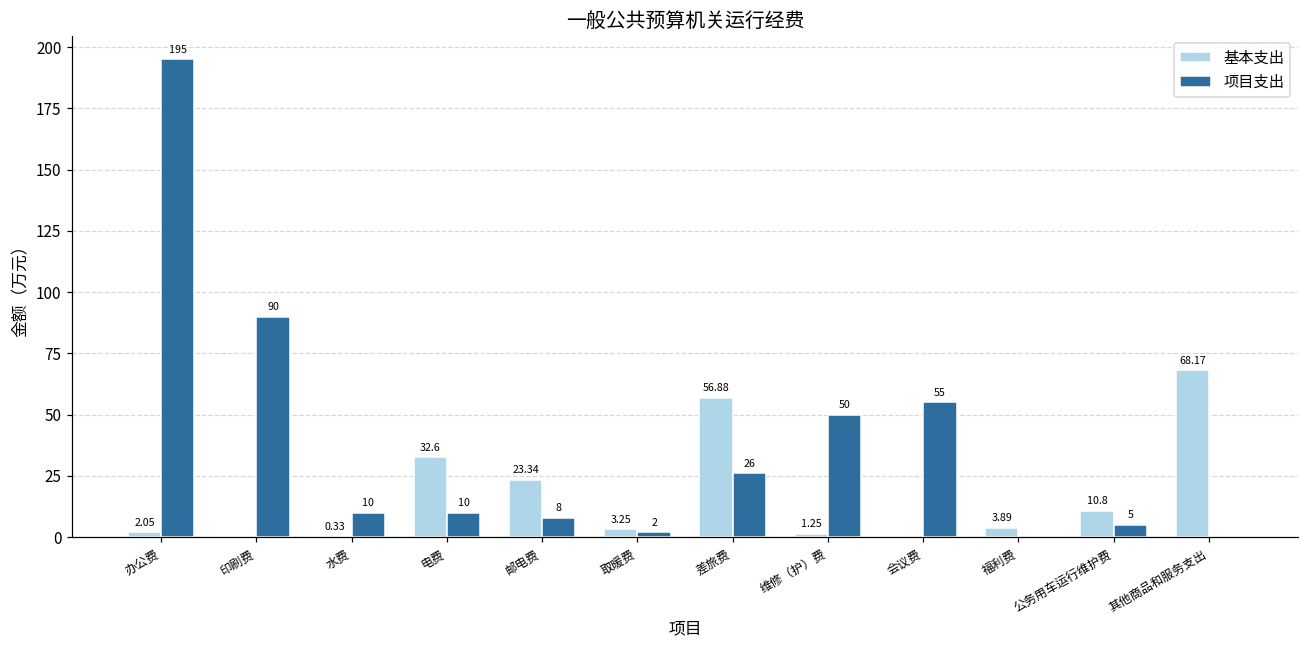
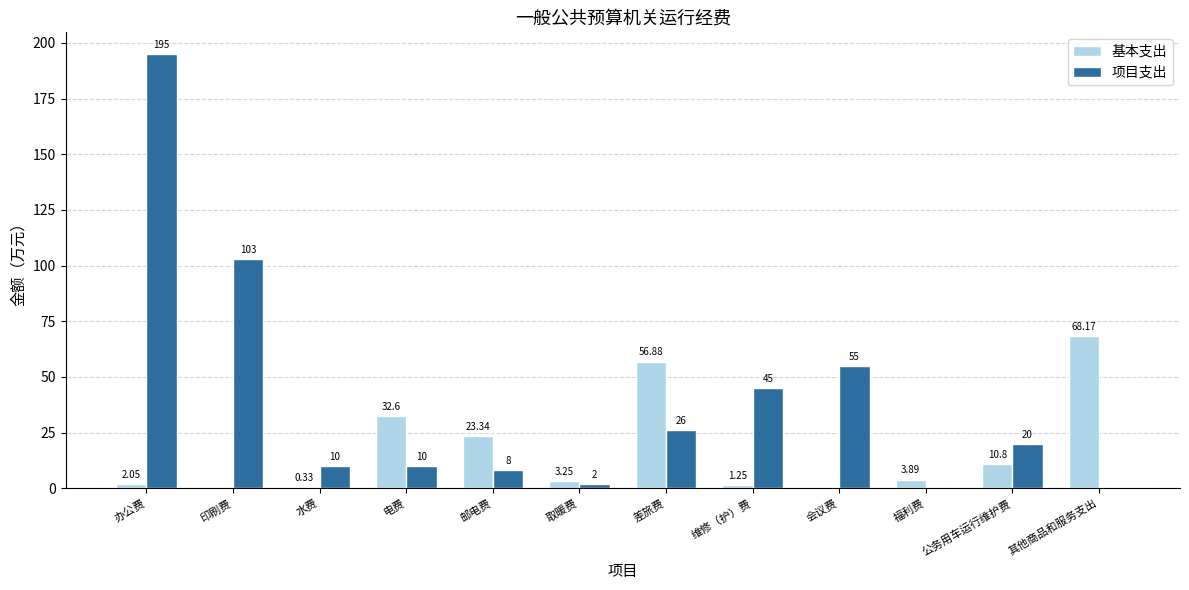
项目支出, 印刷费: 90 -> 103
项目支出, 维修（护）费: 50 -> 45
项目支出, 公务用车运行维护费: 5 -> 20
